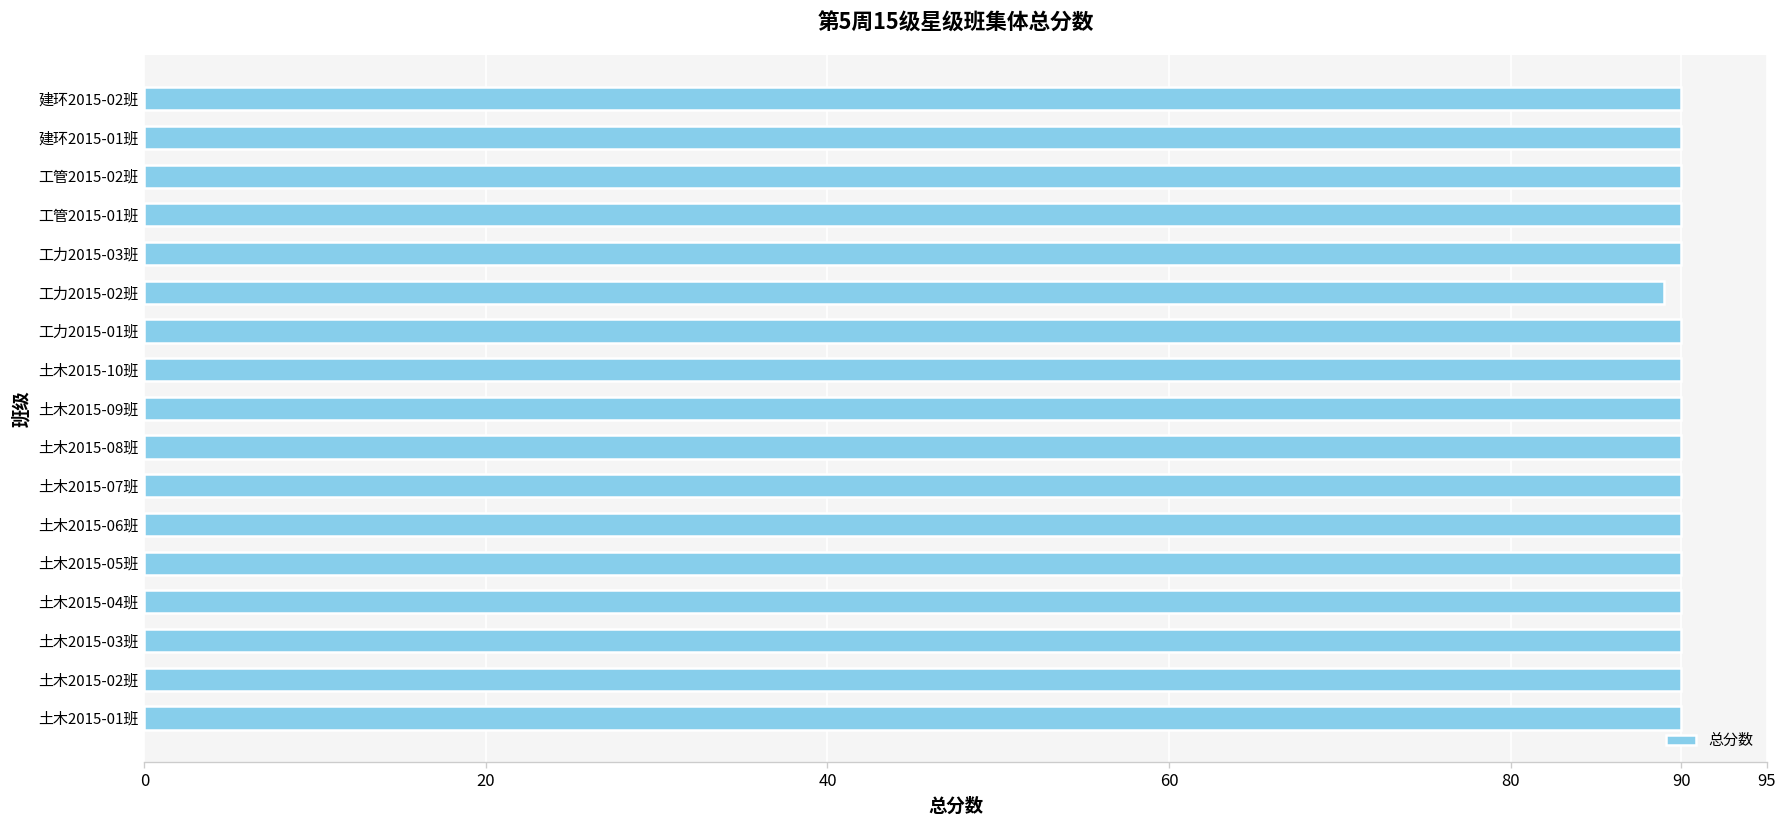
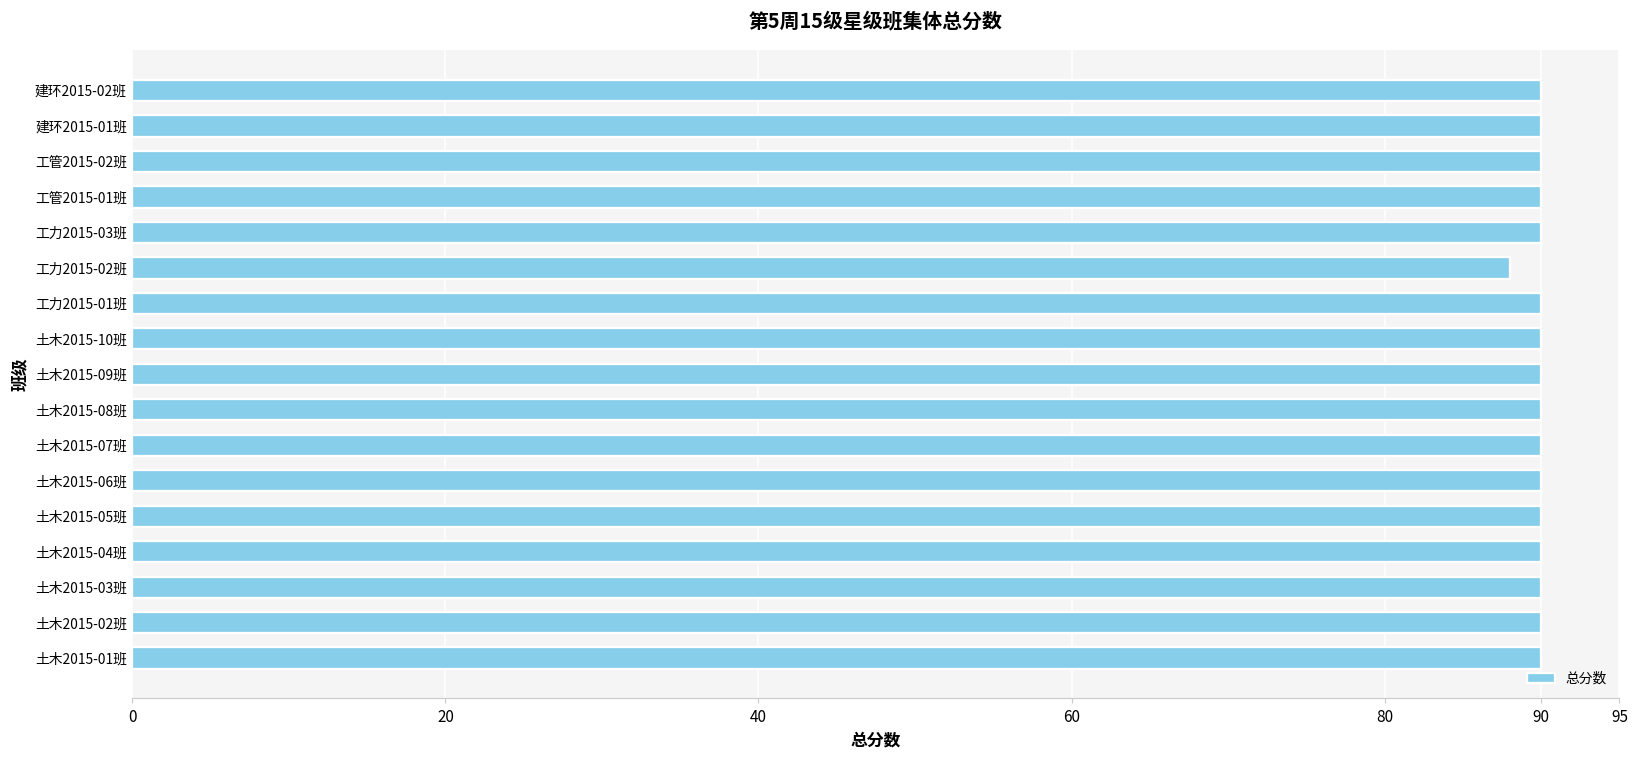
工力2015-02班: 89 -> 88
